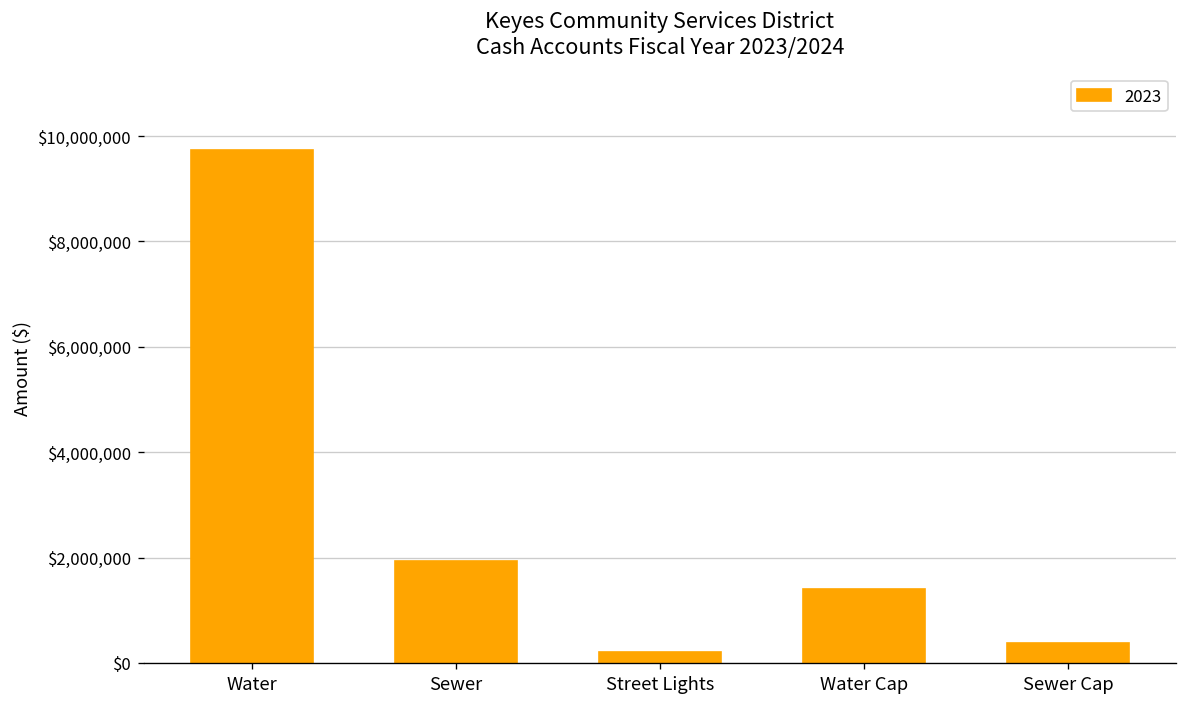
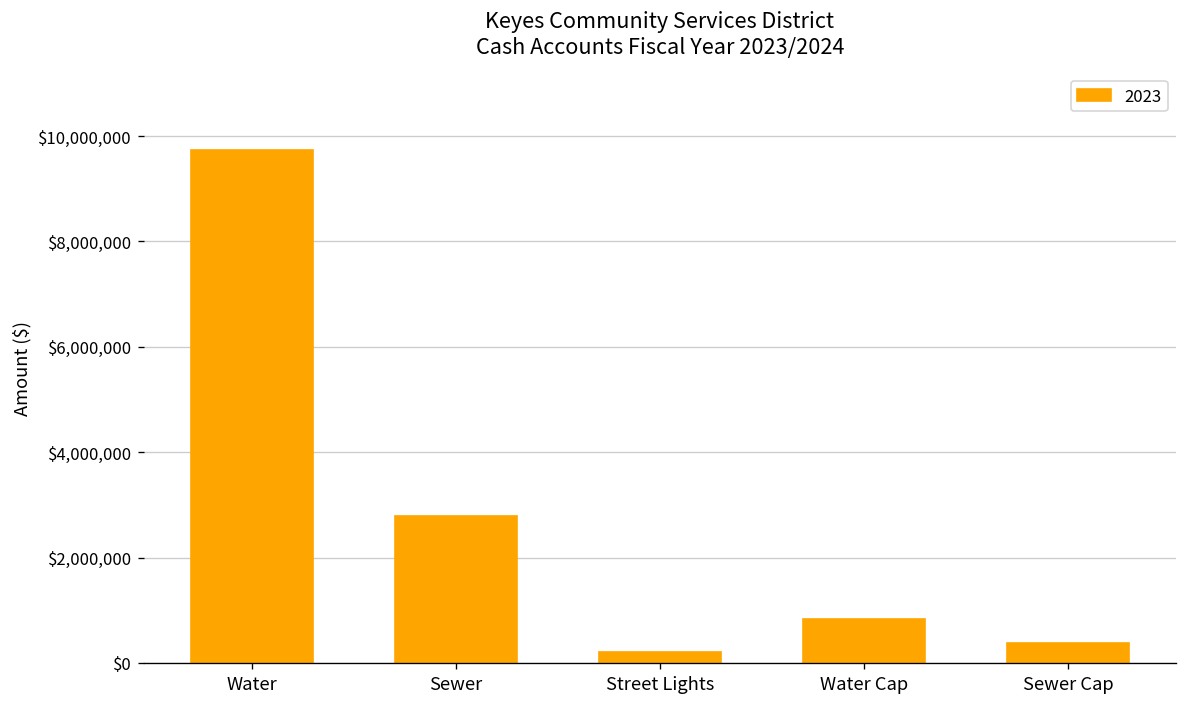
Sewer: $1,900,000 -> $2,800,000
Water Cap: $1,400,000 -> $800,000
